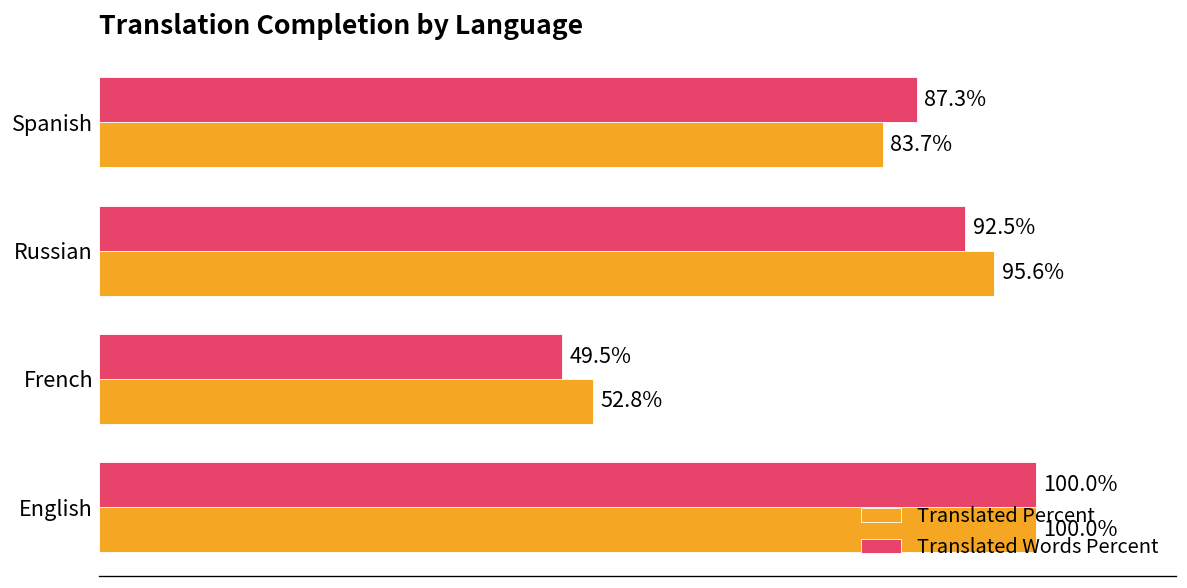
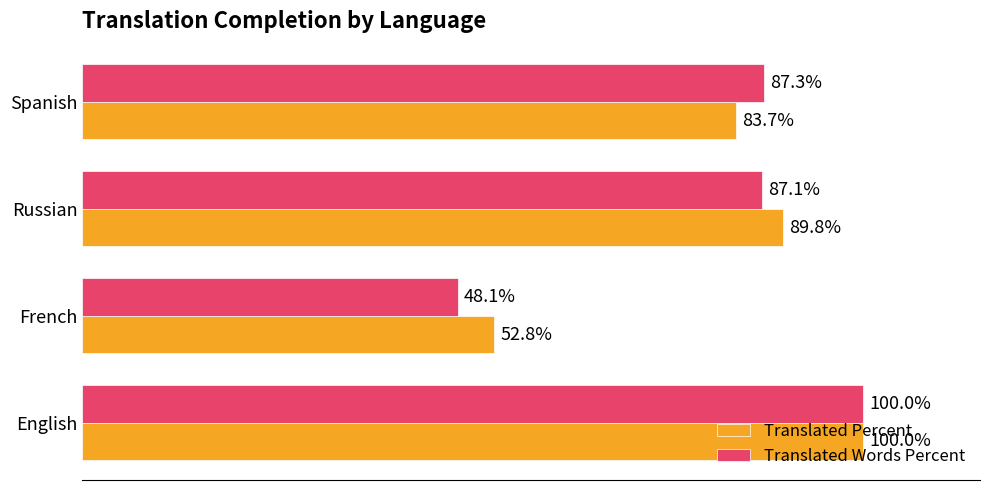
Translated Words Percent, Russian: 92.5% -> 87.1%
Translated Percent, Russian: 95.6% -> 89.8%
Translated Words Percent, French: 49.5% -> 48.1%
